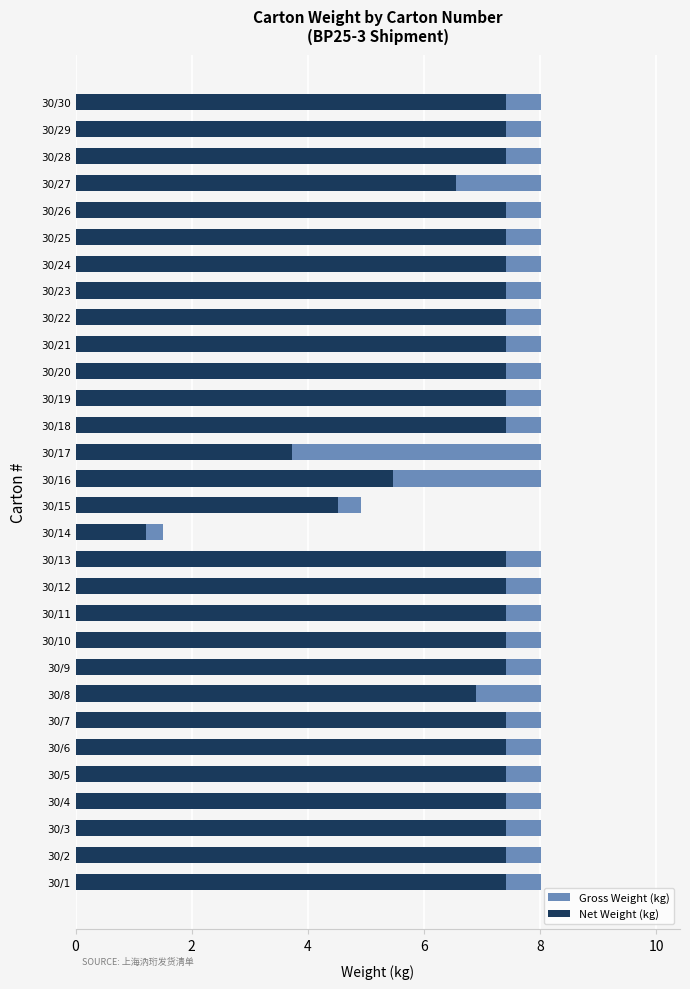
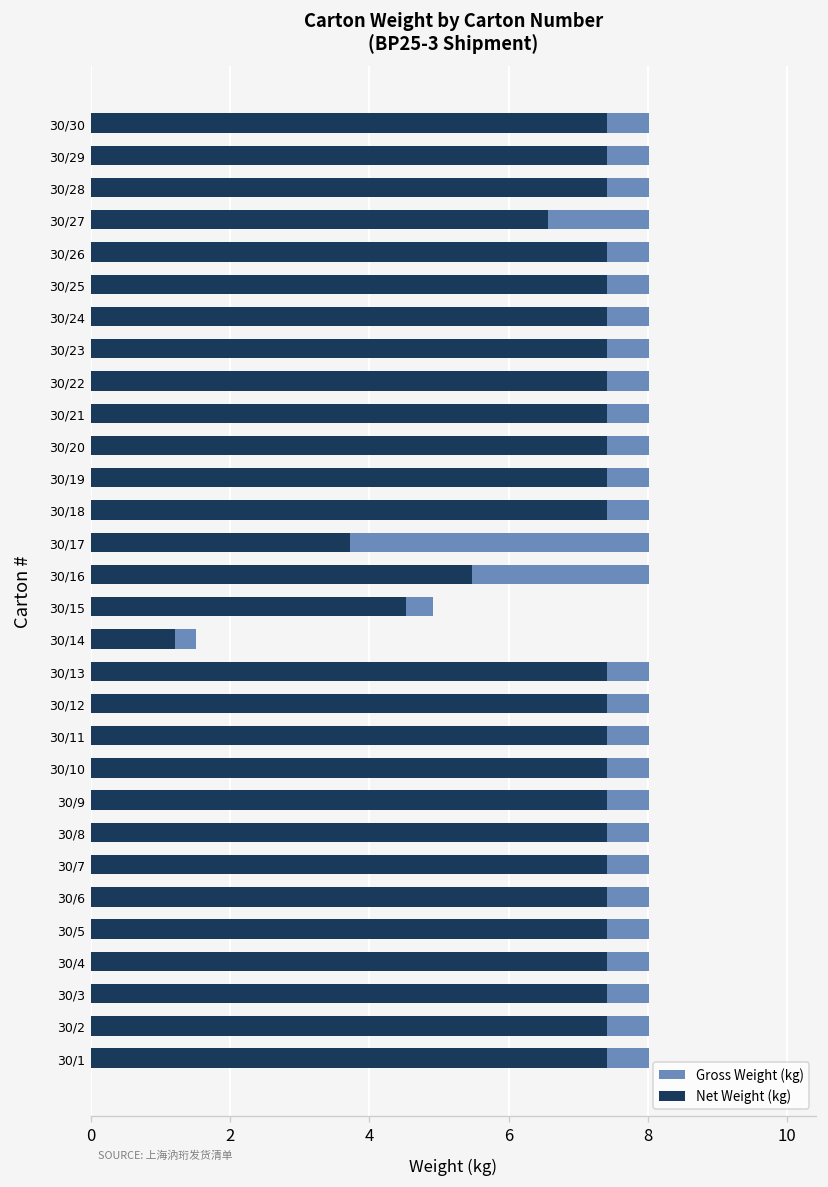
Net Weight (kg), 30/8: 6.9 -> 7.4
